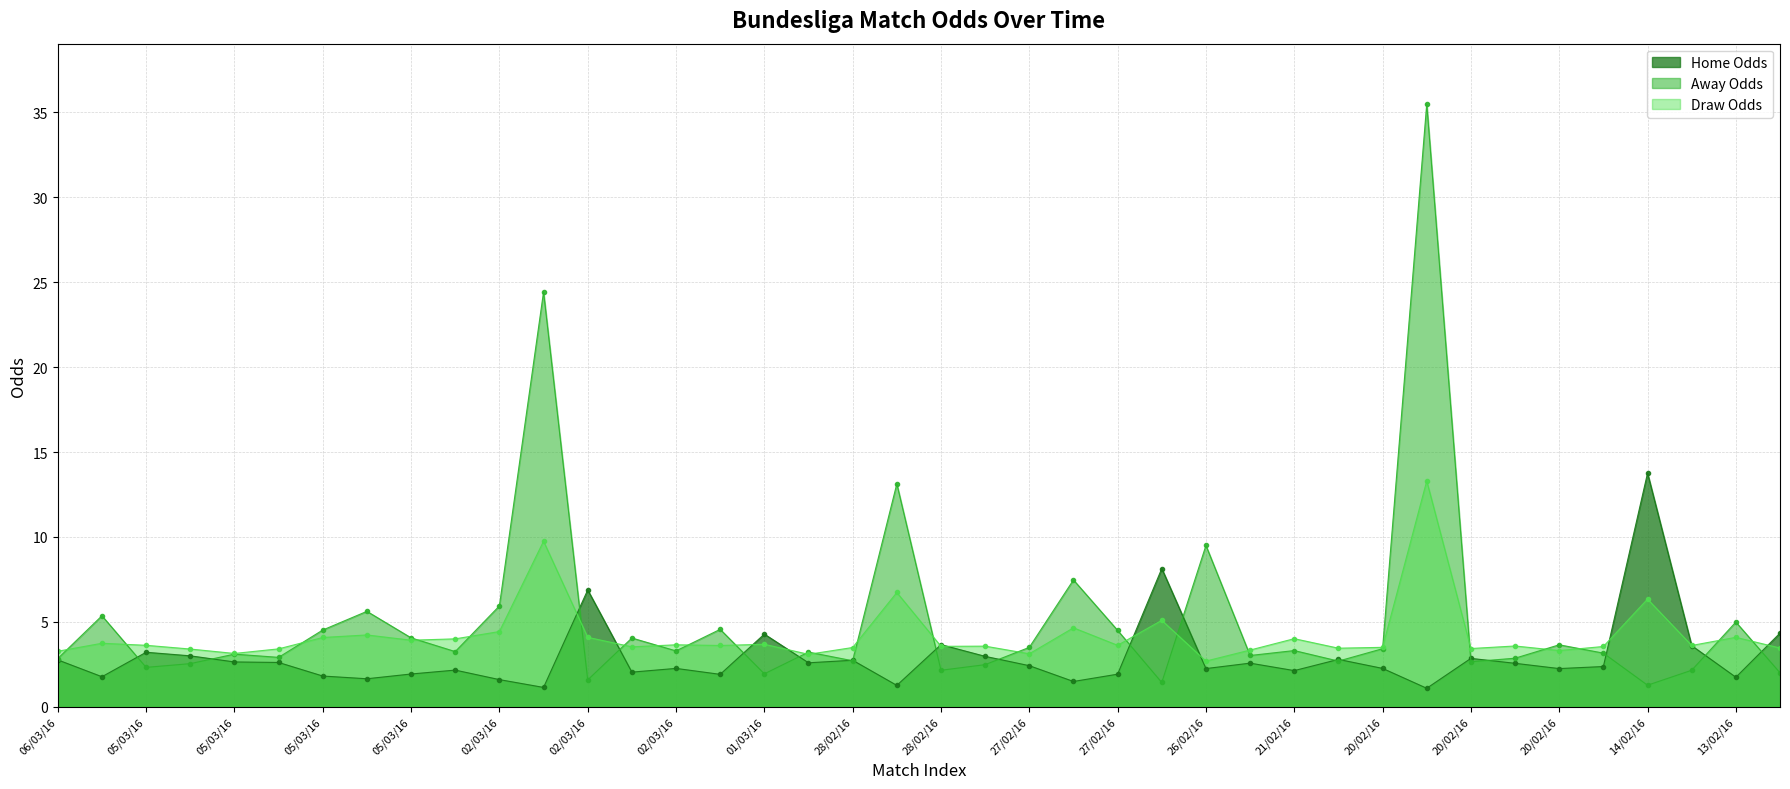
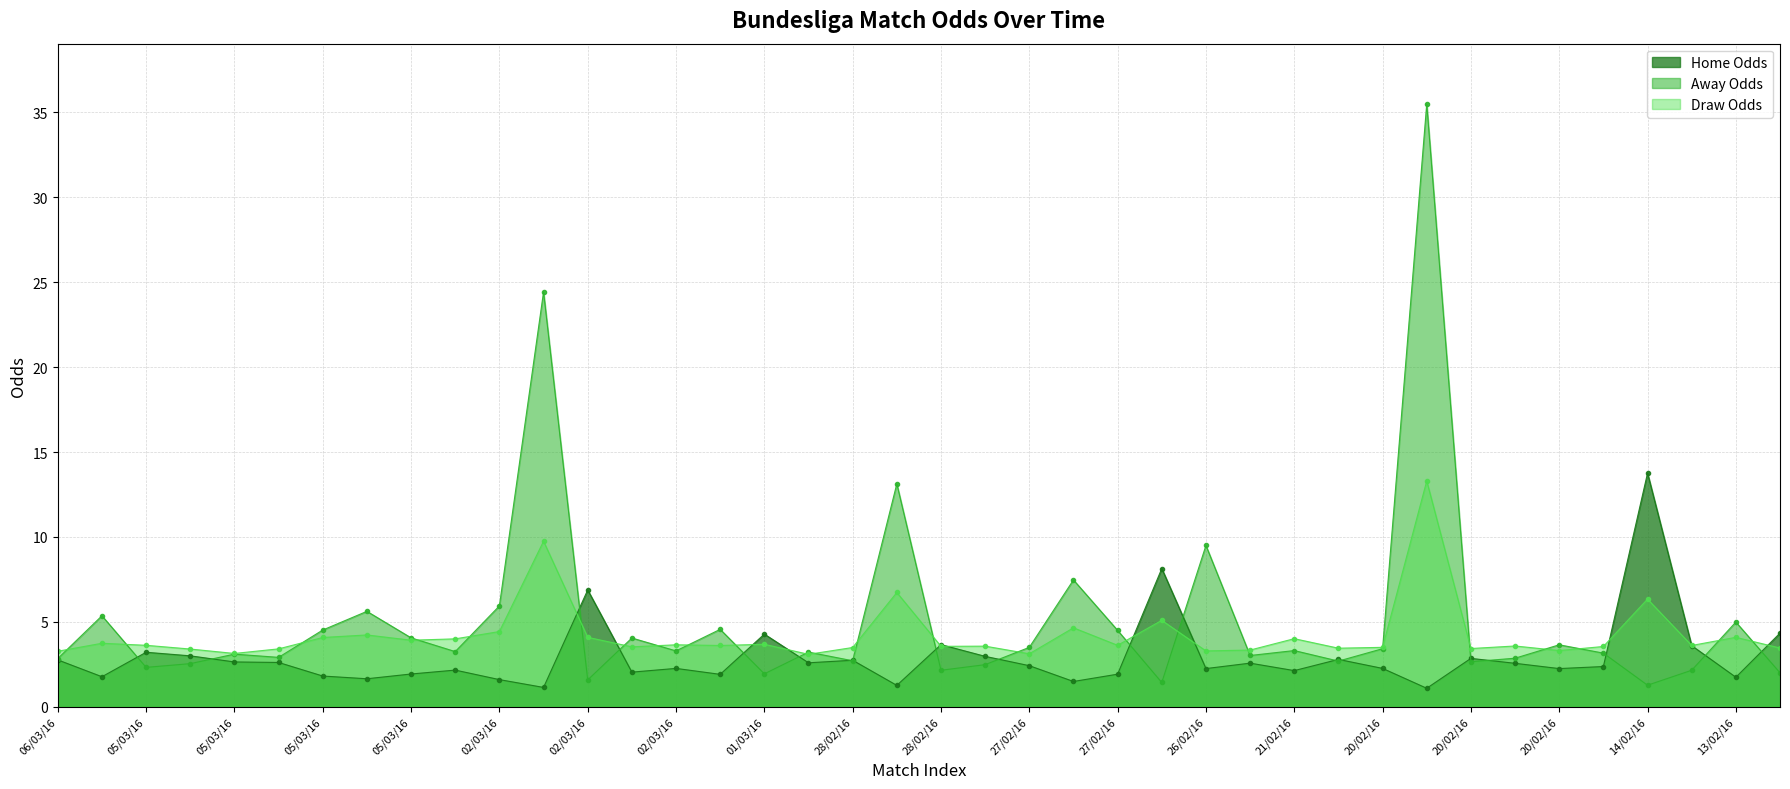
Draw Odds, 26/02/16: 2.7 -> 3.3
